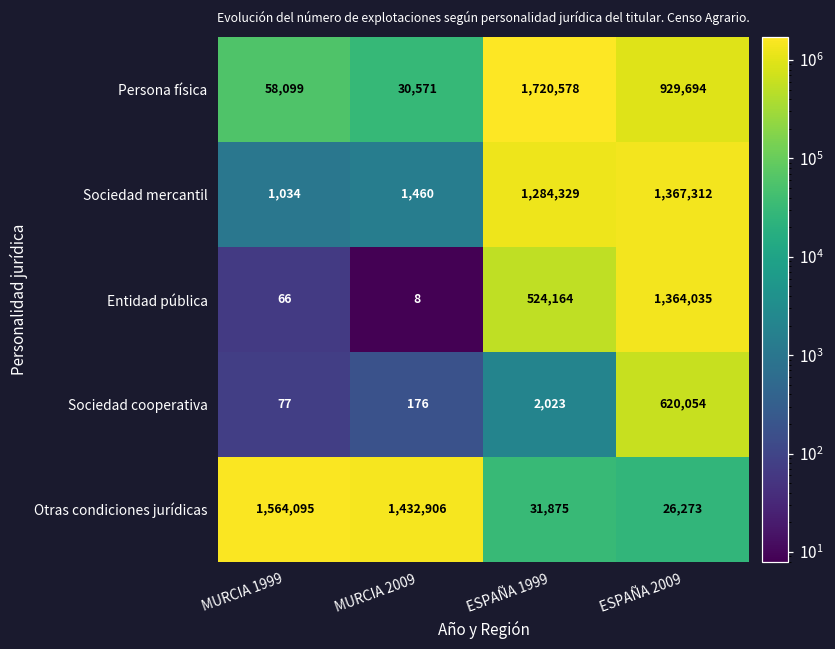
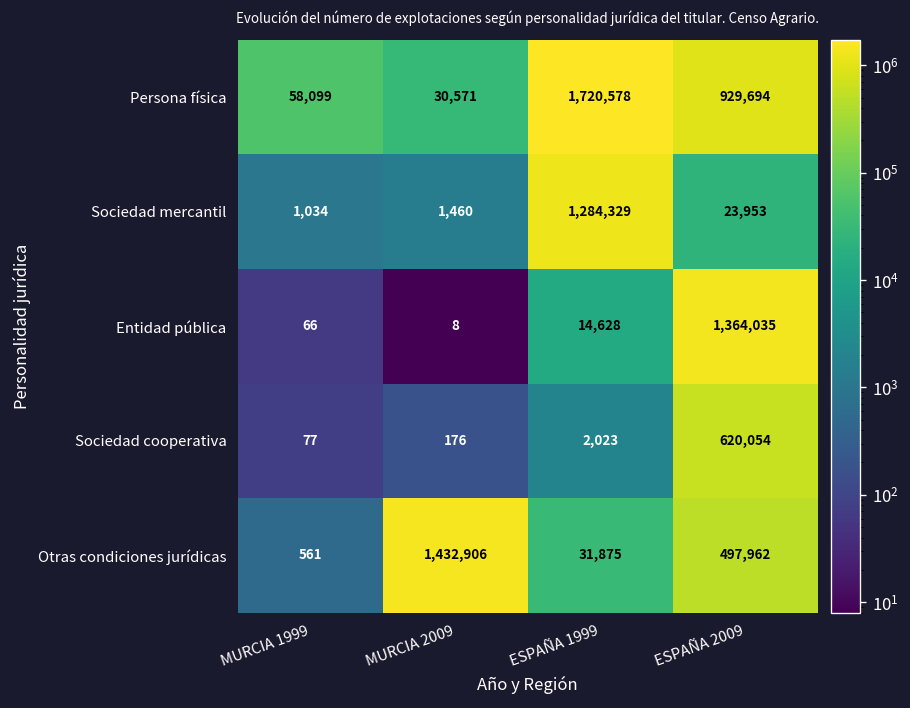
Sociedad mercantil, ESPAÑA 2009: 1,367,312 -> 23,953
Entidad pública, ESPAÑA 1999: 524,164 -> 14,628
Otras condiciones jurídicas, MURCIA 1999: 1,564,095 -> 561
Otras condiciones jurídicas, ESPAÑA 2009: 26,273 -> 497,962
